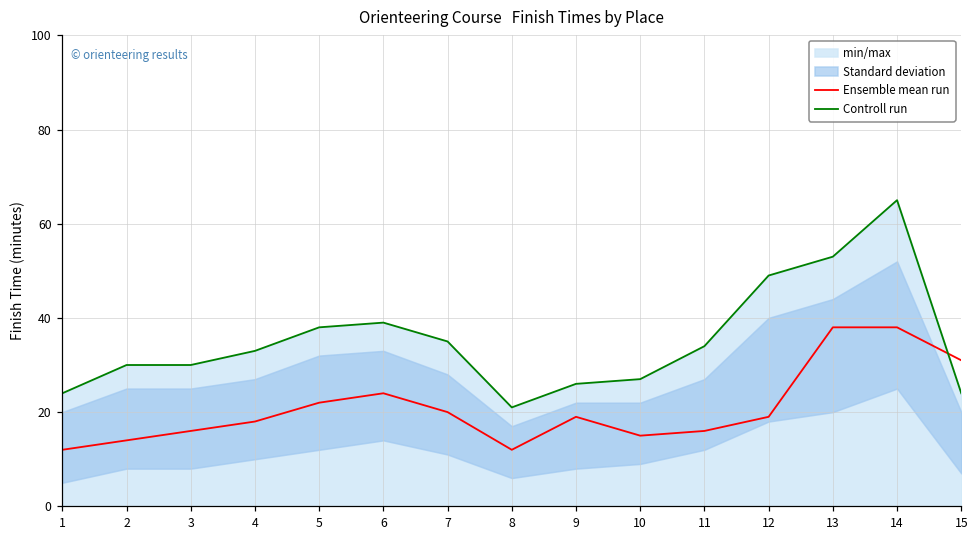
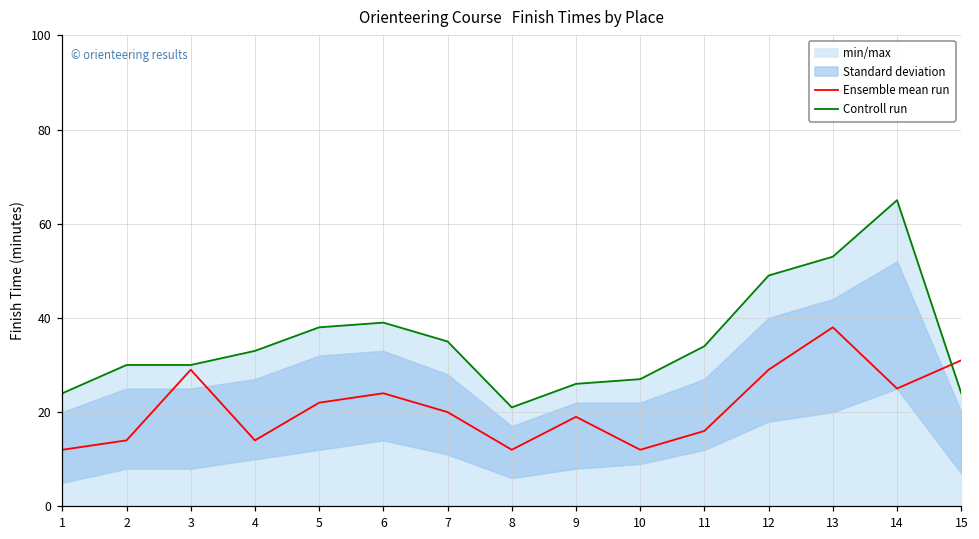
Ensemble mean run, 3: 16 -> 29
Ensemble mean run, 4: 18 -> 14
Ensemble mean run, 10: 15 -> 12
Ensemble mean run, 12: 19 -> 29
Ensemble mean run, 14: 38 -> 25
